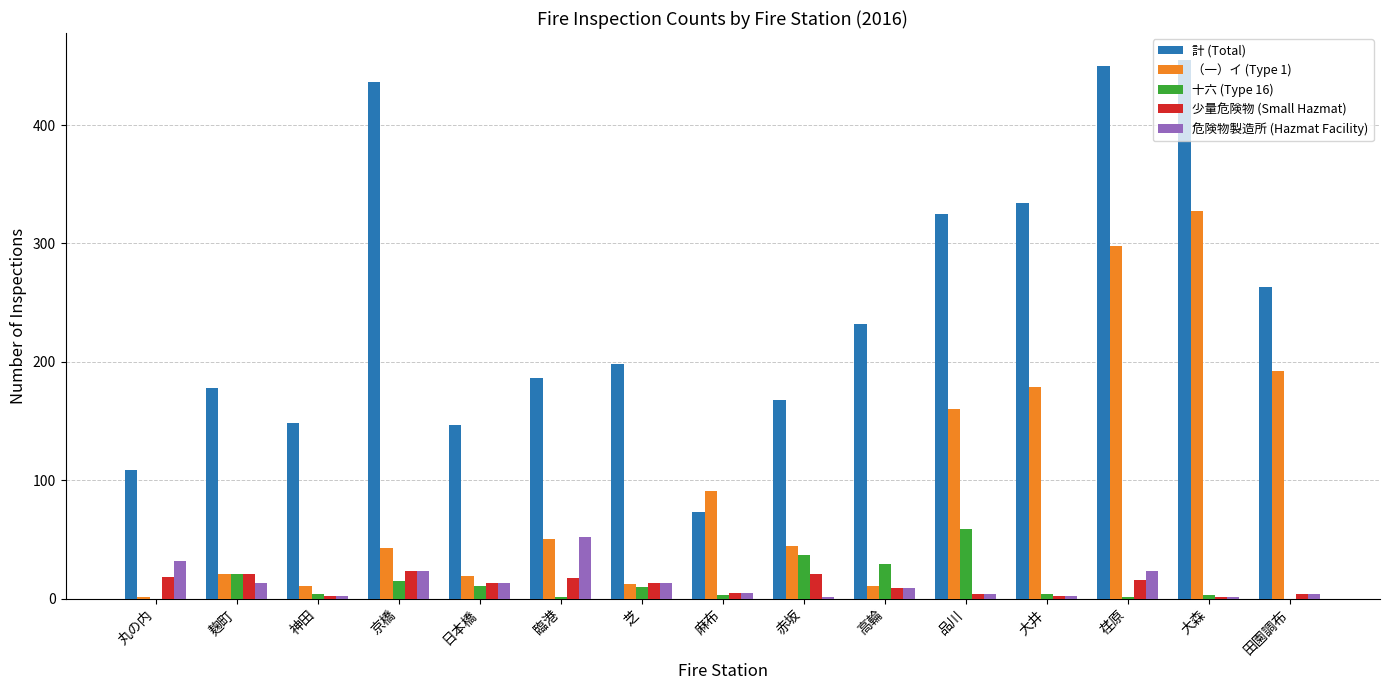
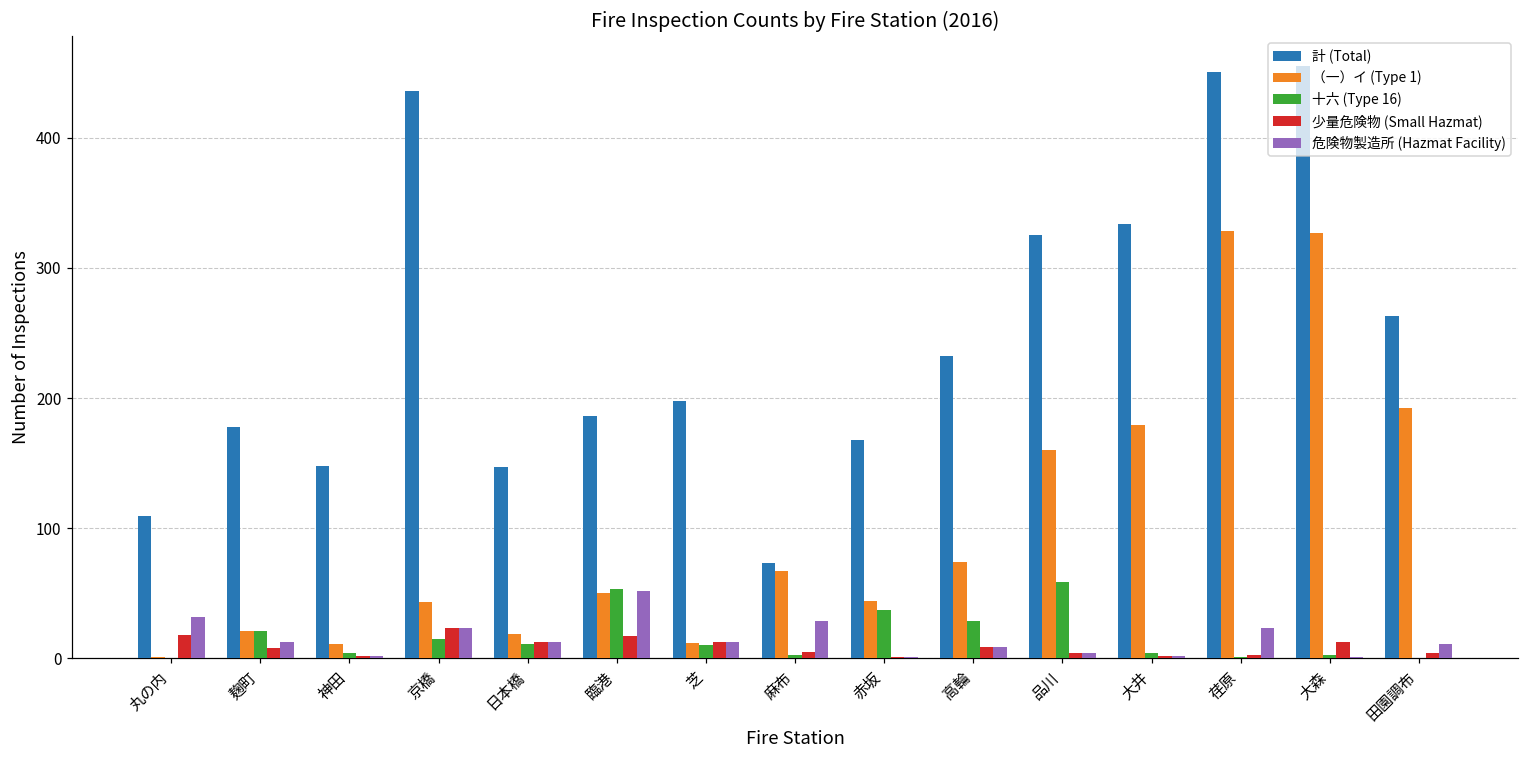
少量危険物 (Small Hazmat), 麹町: 21 -> 8
十六 (Type 16), 臨港: 1 -> 53
（一）イ (Type 1), 麻布: 91 -> 67
危険物製造所 (Hazmat Facility), 麻布: 5 -> 29
少量危険物 (Small Hazmat), 赤坂: 21 -> 1
（一）イ (Type 1), 高輪: 11 -> 74
（一）イ (Type 1), 荏原: 298 -> 328
少量危険物 (Small Hazmat), 荏原: 16 -> 3
少量危険物 (Small Hazmat), 大森: 1 -> 13
危険物製造所 (Hazmat Facility), 田園調布: 4 -> 11
